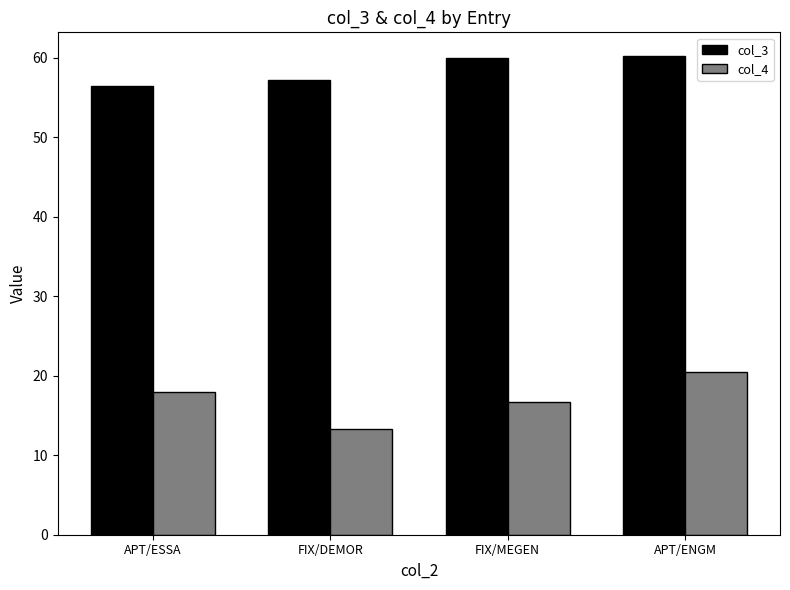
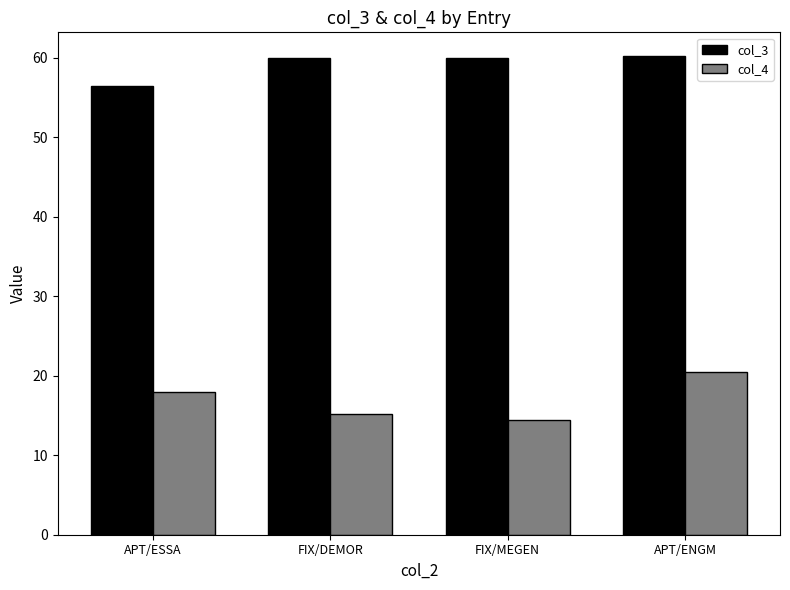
col_3, FIX/DEMOR: 57 -> 60
col_4, FIX/DEMOR: 13 -> 15
col_4, FIX/MEGEN: 17 -> 14
